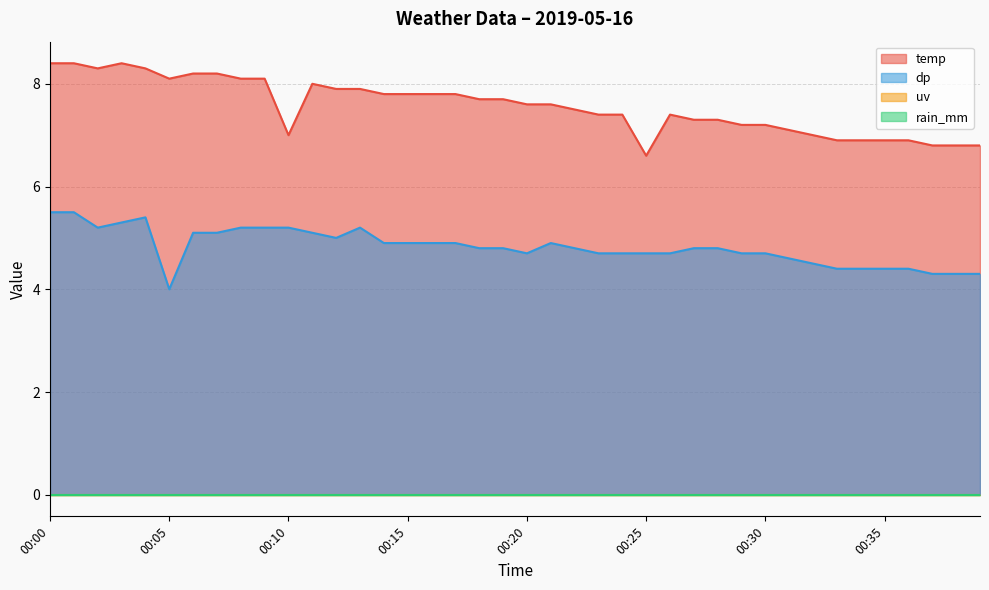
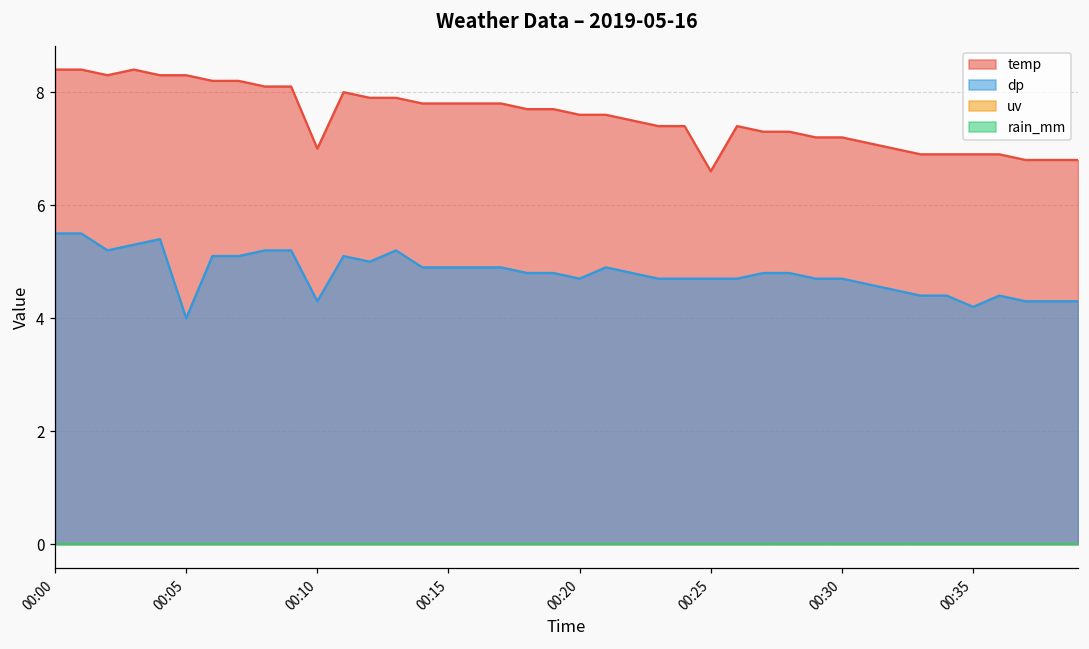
temp, 00:05: 8.1 -> 8.3
dp, 00:10: 5.2 -> 4.3
dp, 00:35: 4.4 -> 4.2
